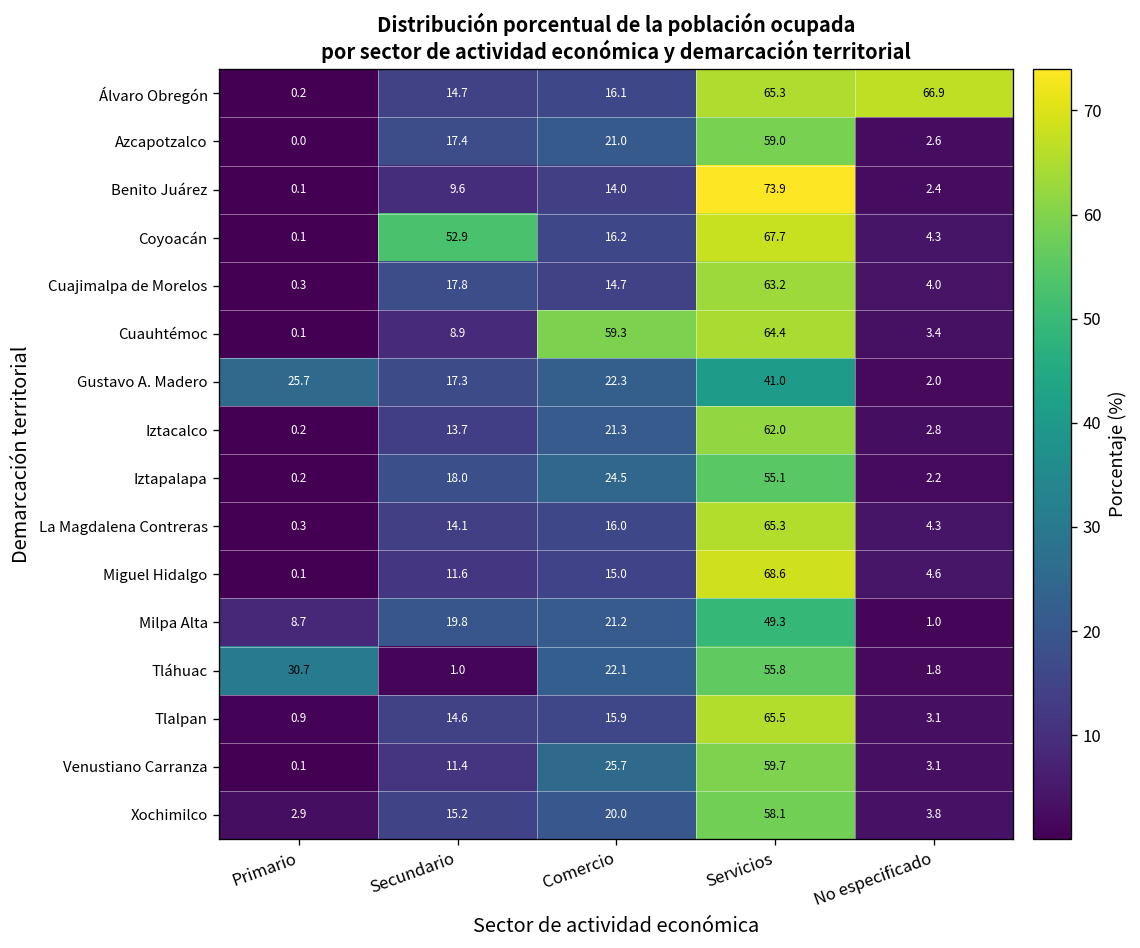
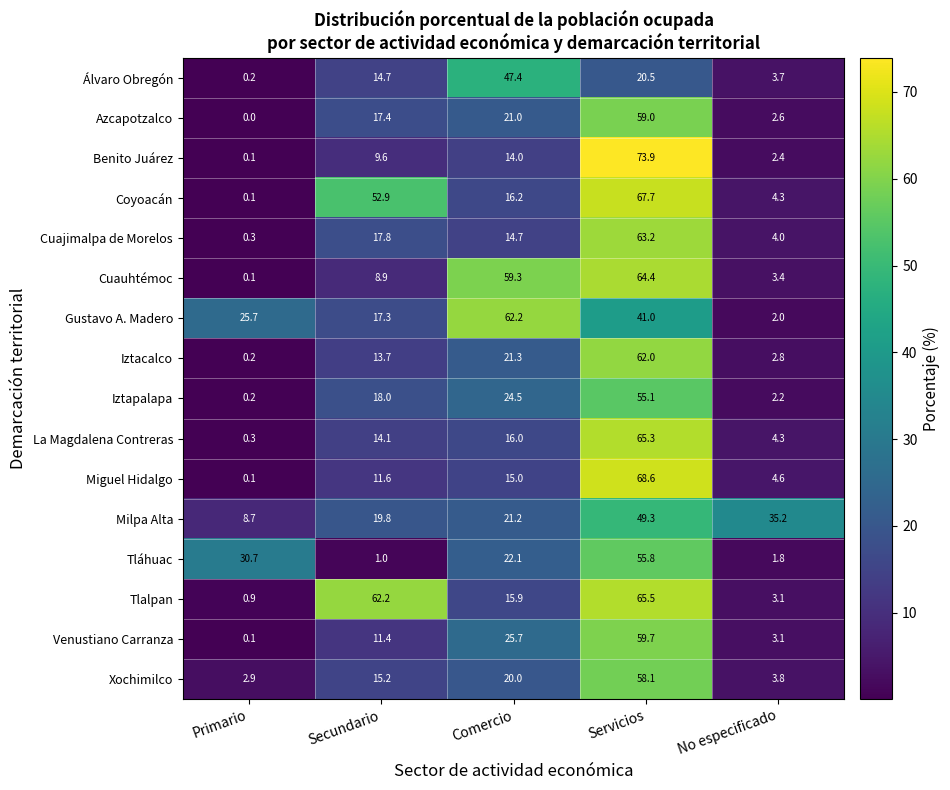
Álvaro Obregón, Comercio: 16.1 -> 47.4
Álvaro Obregón, Servicios: 65.3 -> 20.5
Álvaro Obregón, No especificado: 66.9 -> 3.7
Gustavo A. Madero, Comercio: 22.3 -> 62.2
Milpa Alta, No especificado: 1.0 -> 35.2
Tlalpan, Secundario: 14.6 -> 62.2
